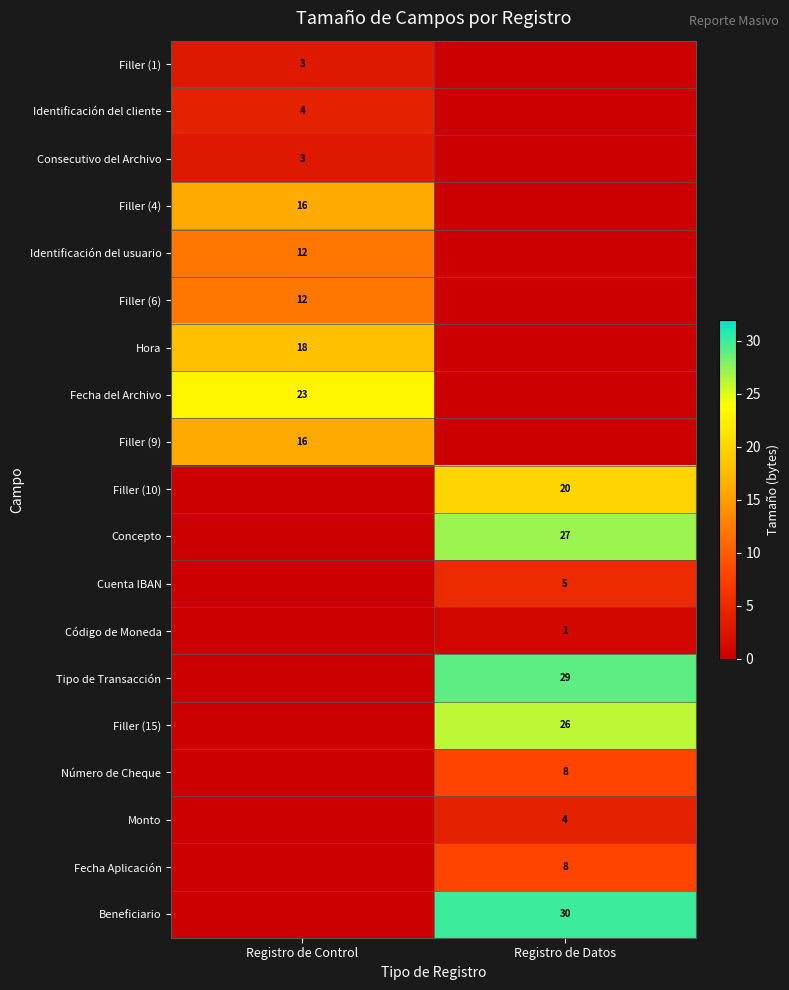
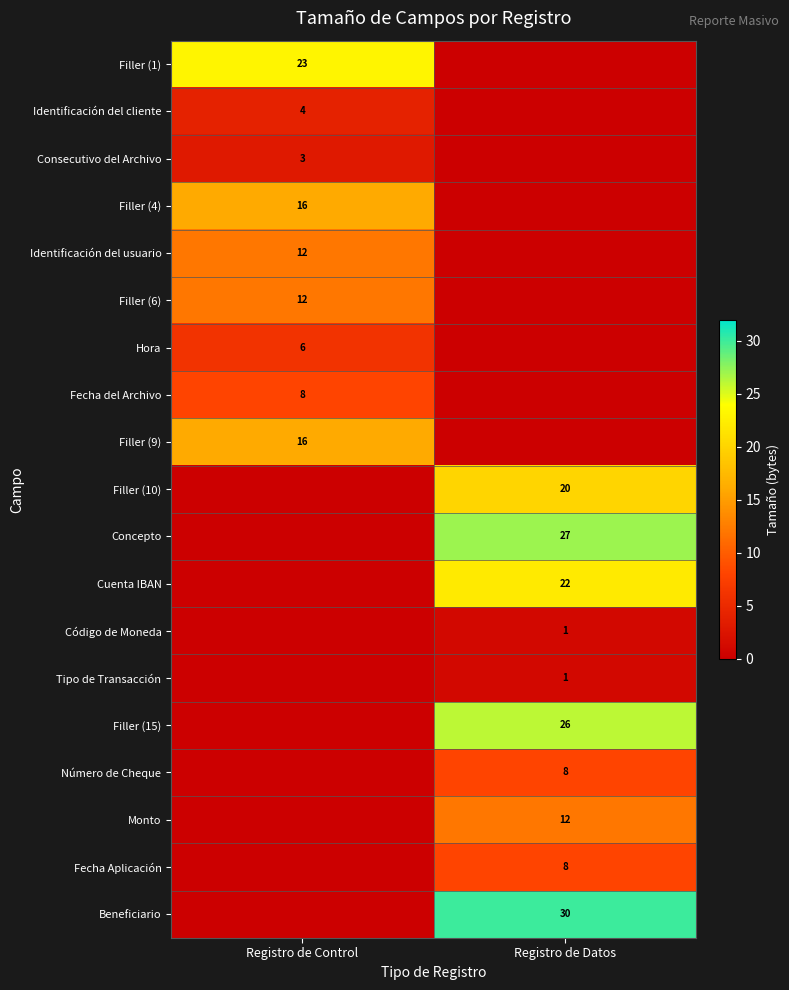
Filler (1), Registro de Control: 3 -> 23
Hora, Registro de Control: 18 -> 6
Fecha del Archivo, Registro de Control: 23 -> 8
Cuenta IBAN, Registro de Datos: 5 -> 22
Tipo de Transacción, Registro de Datos: 29 -> 1
Monto, Registro de Datos: 4 -> 12
